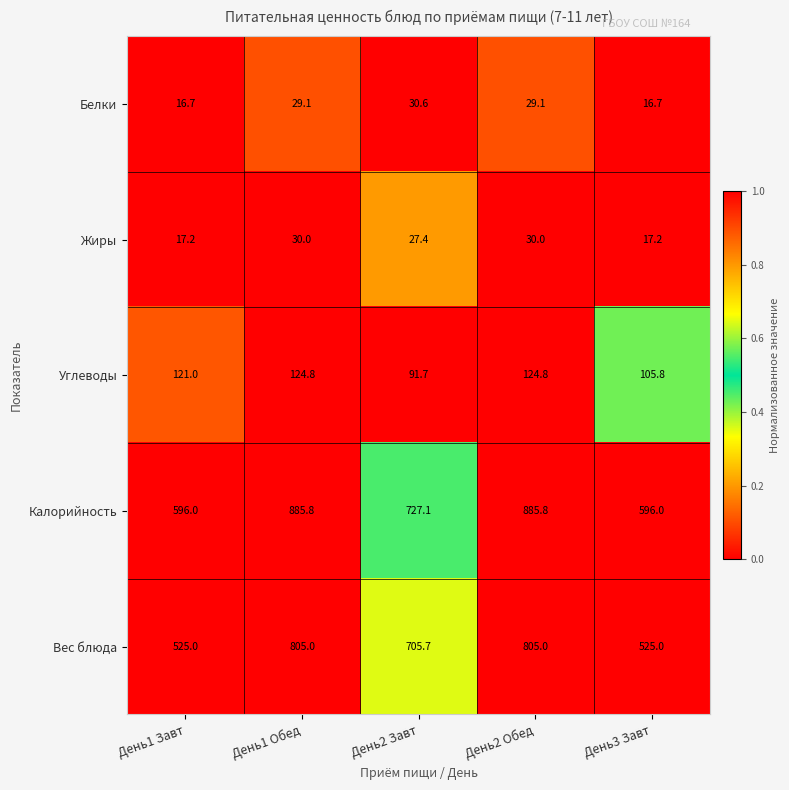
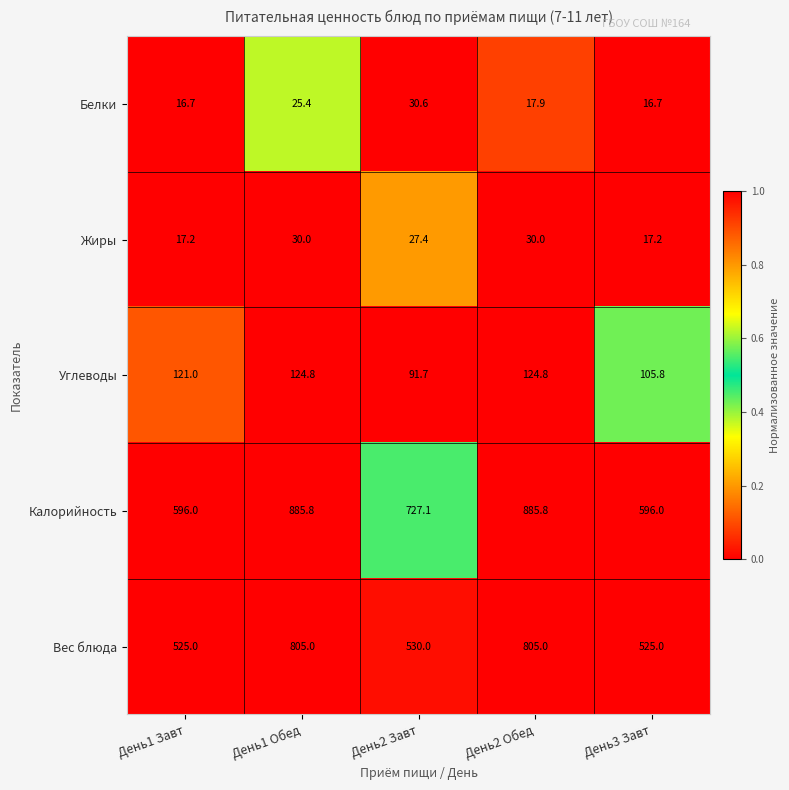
Белки, День1 Обед: 29.1 -> 25.4
Белки, День2 Обед: 29.1 -> 17.9
Вес блюда, День2 Завт: 705.7 -> 530.0
